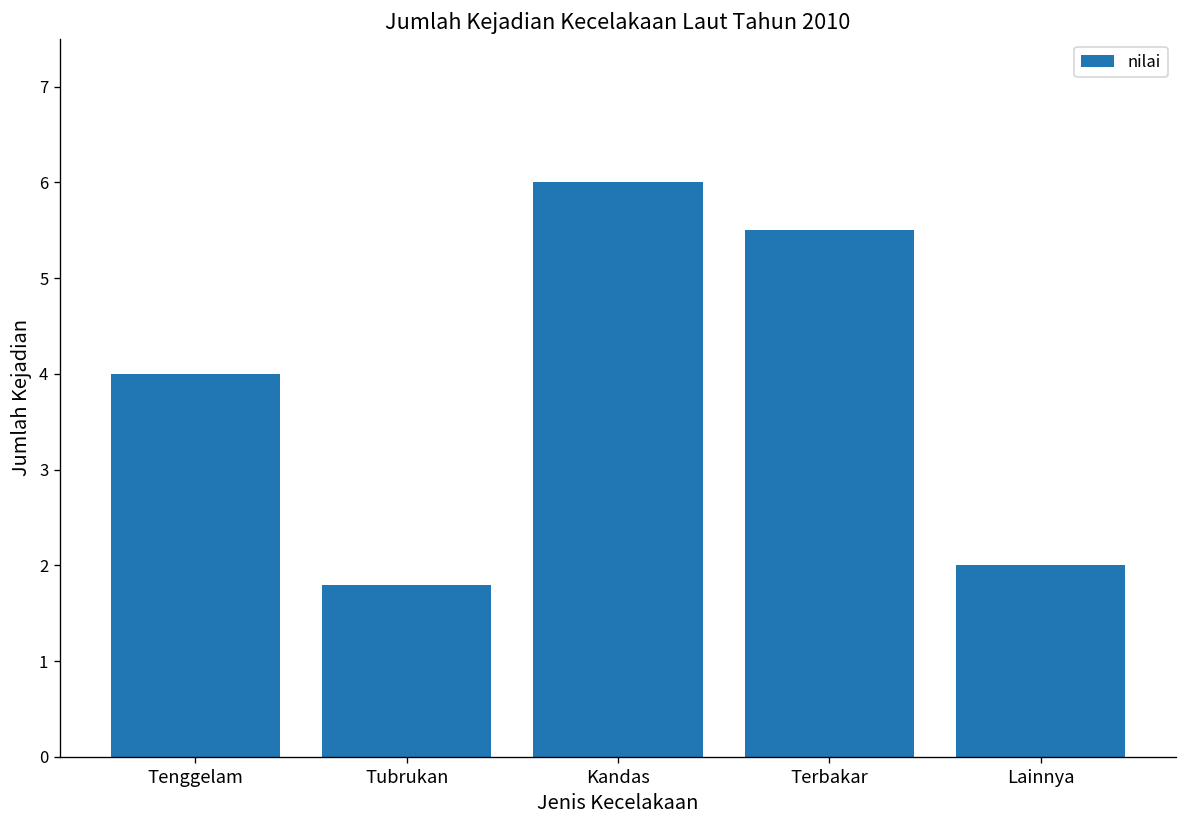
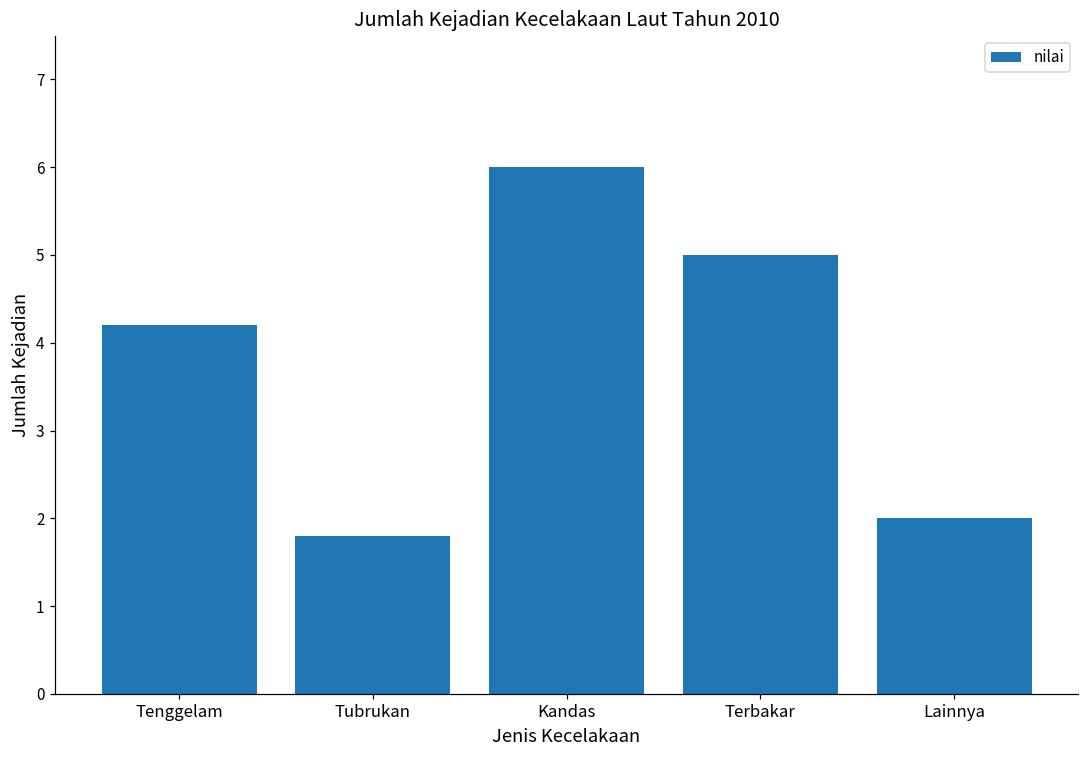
Tenggelam: 4.0 -> 4.2
Terbakar: 5.5 -> 5.0
